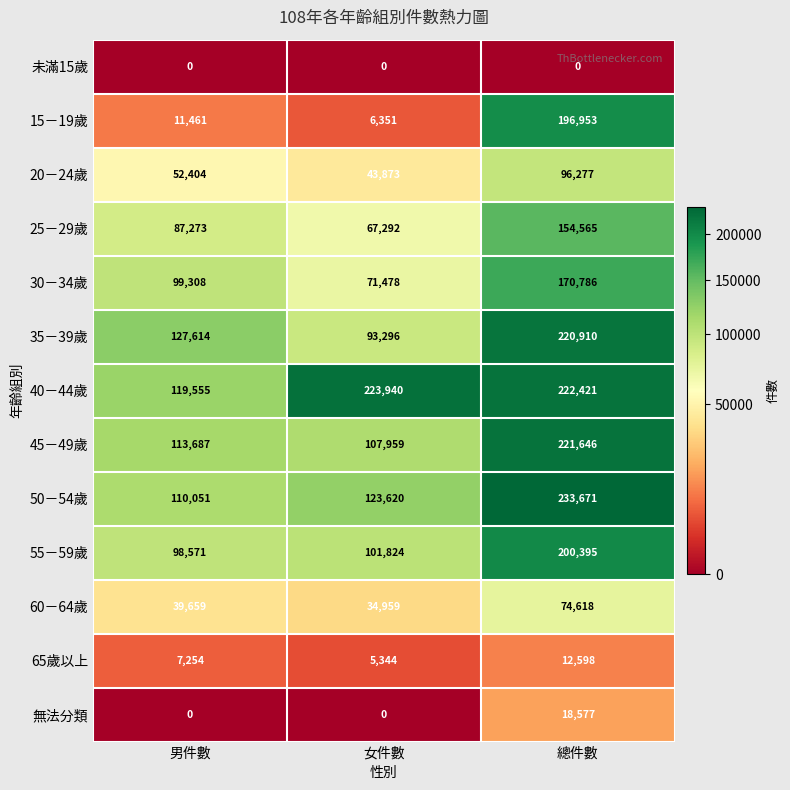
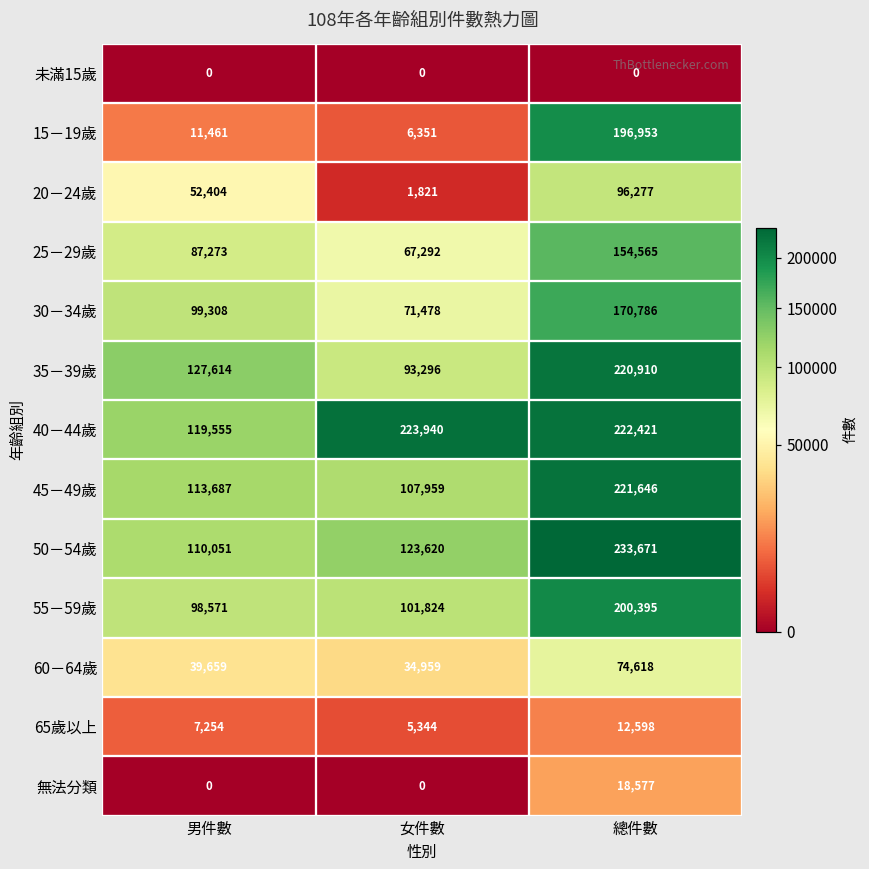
20－24歲, 女件數: 43,873 -> 1,821
